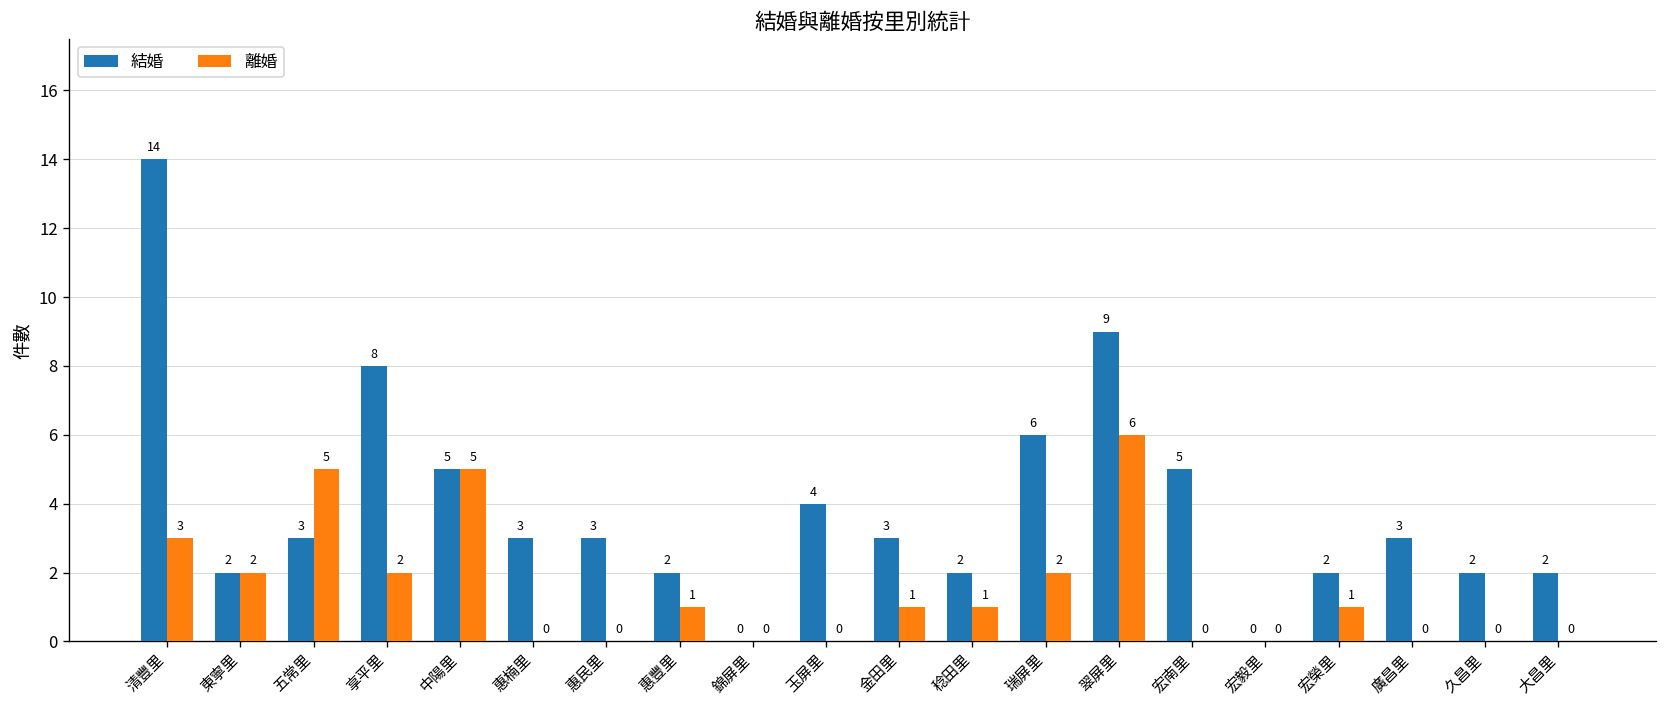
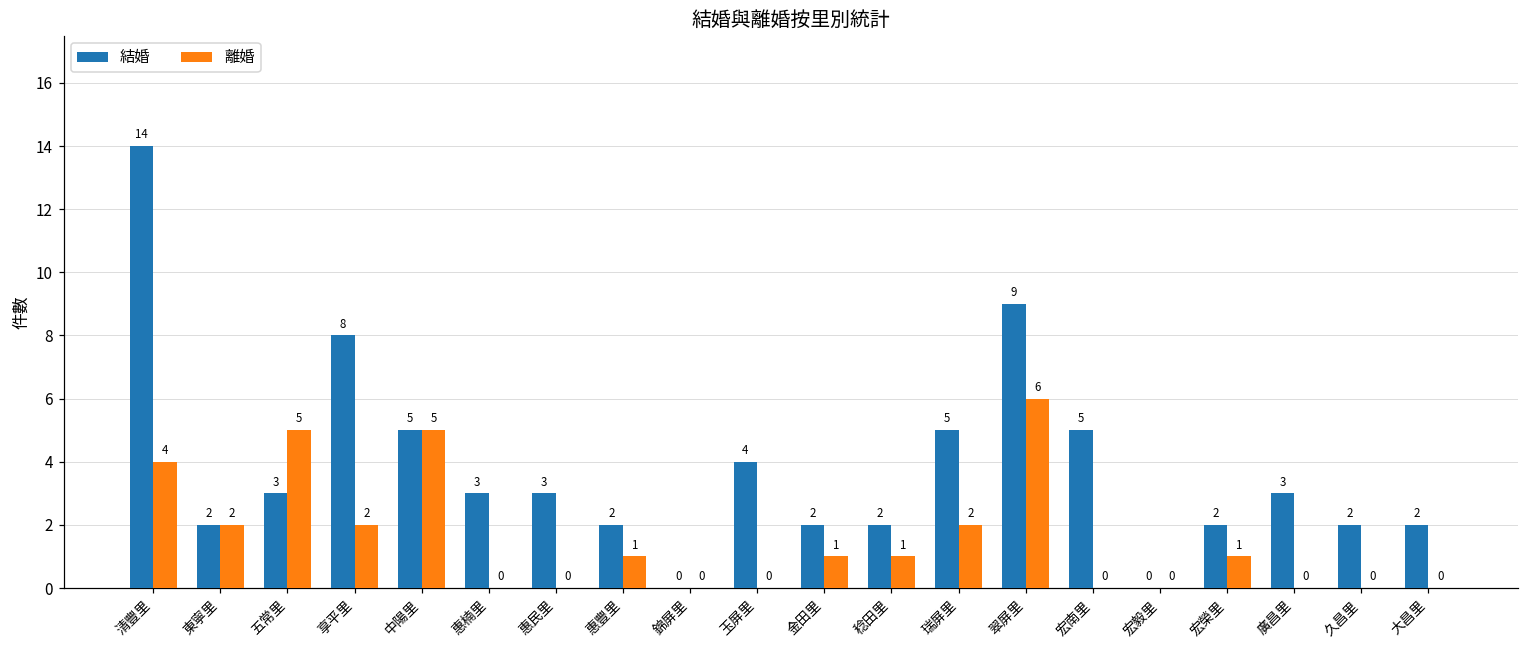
離婚, 清豐里: 3 -> 4
結婚, 金田里: 3 -> 2
結婚, 瑞屏里: 6 -> 5
